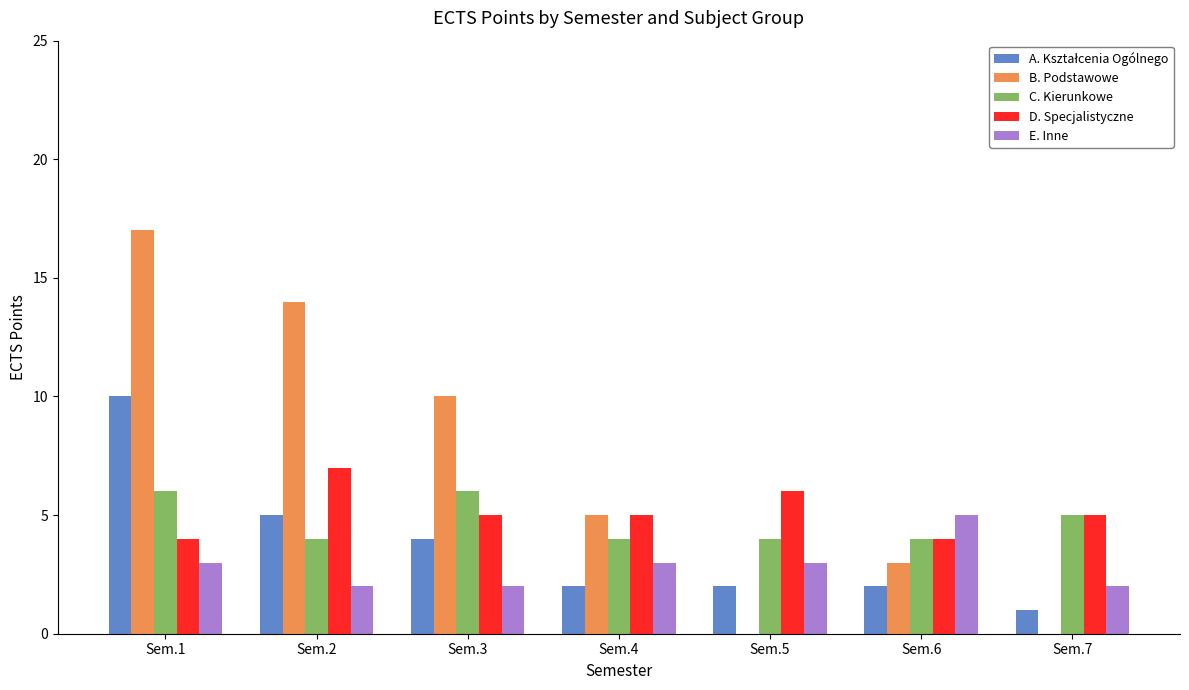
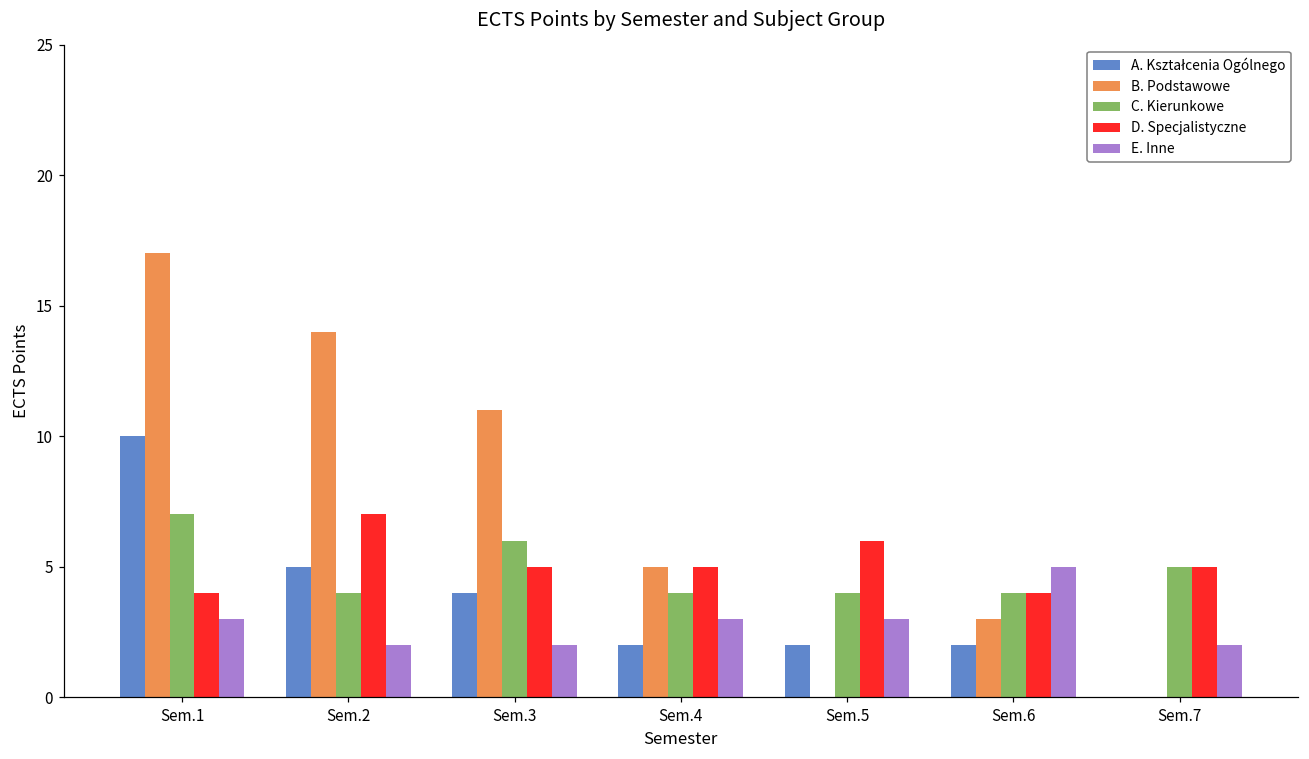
C. Kierunkowe, Sem.1: 6 -> 7
B. Podstawowe, Sem.3: 10 -> 11
A. Kształcenia Ogólnego, Sem.7: 1 -> 0
